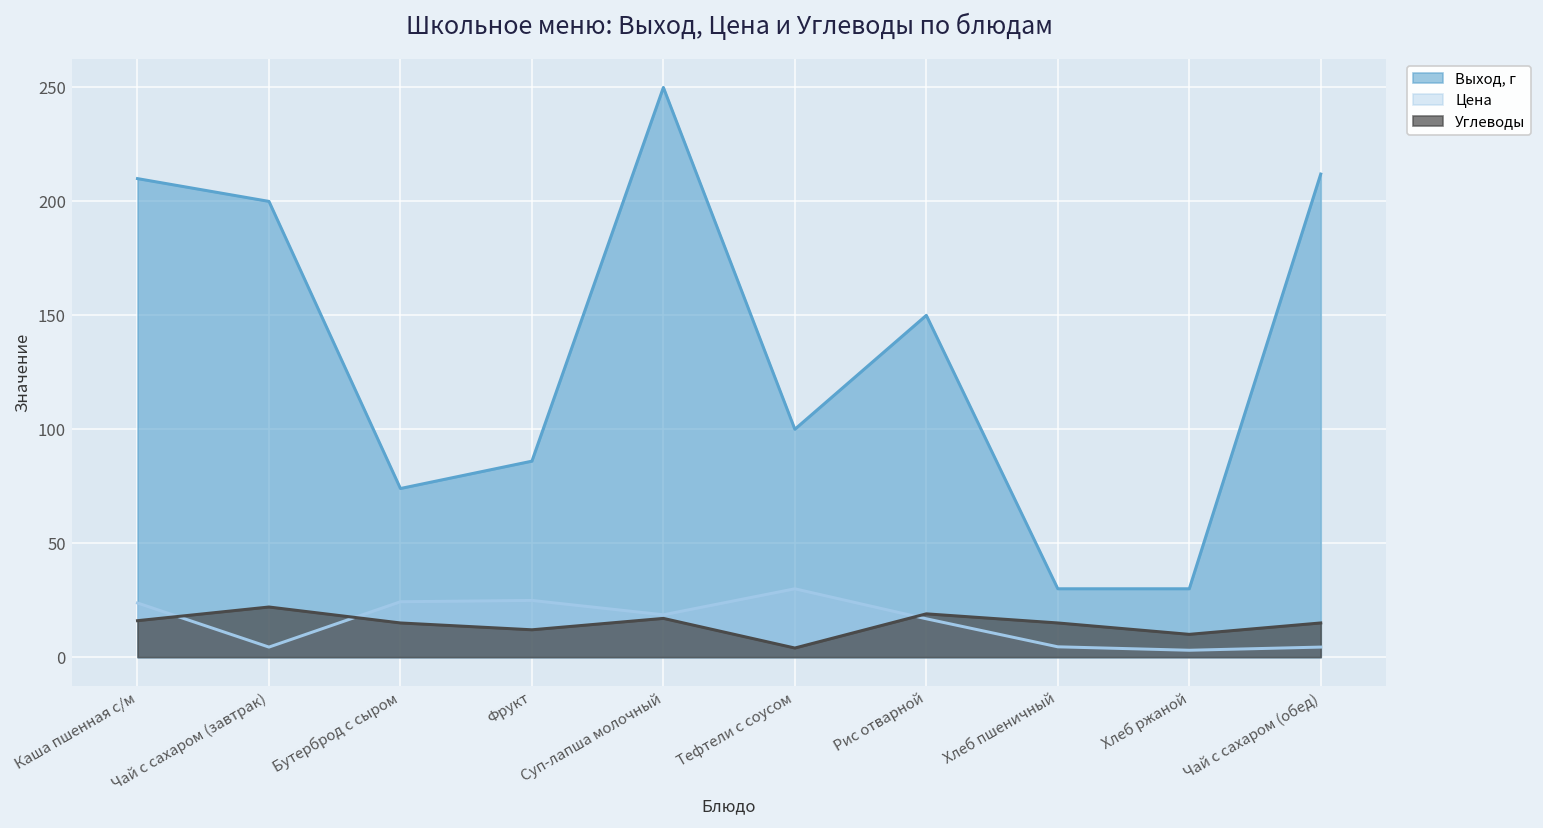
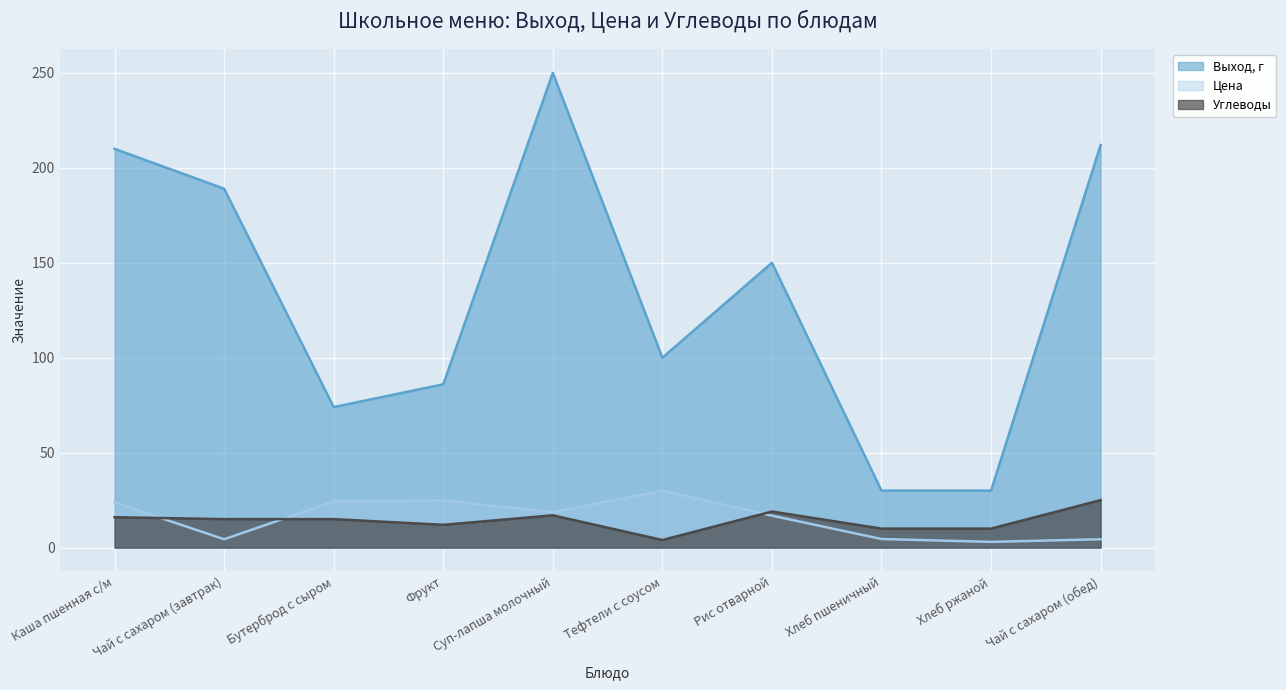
Выход, г, Чай с сахаром (завтрак): 200 -> 189
Углеводы, Чай с сахаром (завтрак): 22 -> 15
Углеводы, Хлеб пшеничный: 15 -> 10
Углеводы, Чай с сахаром (обед): 15 -> 25
